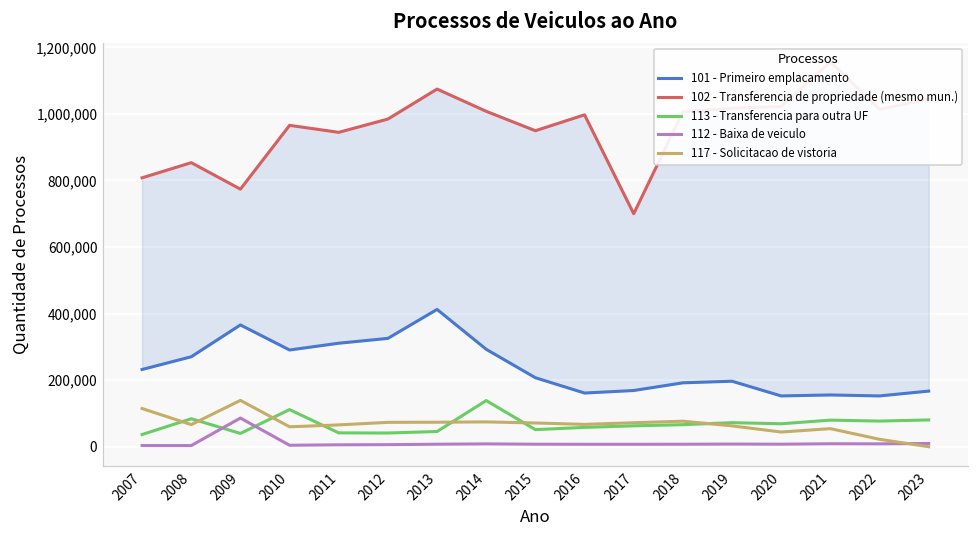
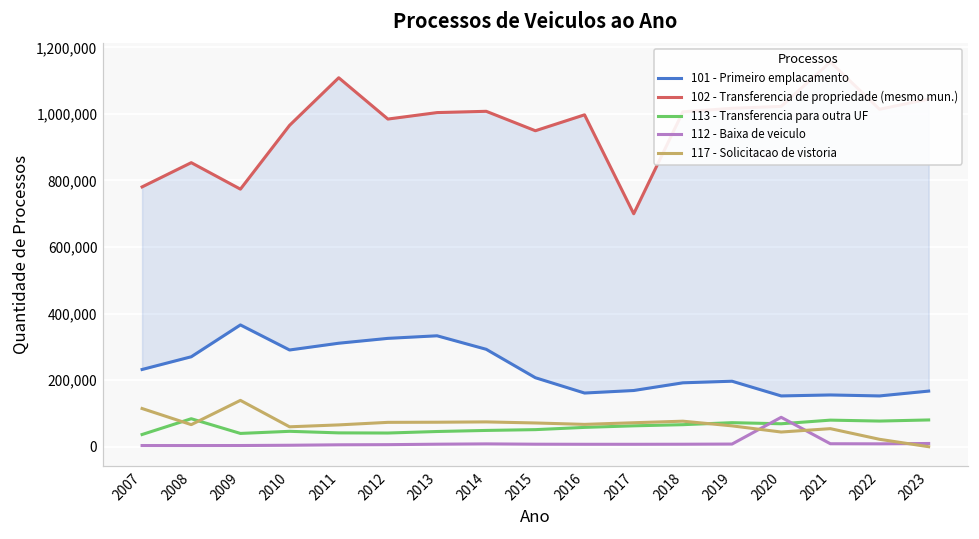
102 - Transferencia de propriedade (mesmo mun.), 2007: 810,000 -> 780,000
112 - Baixa de veiculo, 2009: 90,000 -> 0
113 - Transferencia para outra UF, 2010: 110,000 -> 50,000
102 - Transferencia de propriedade (mesmo mun.), 2011: 940,000 -> 1,110,000
101 - Primeiro emplacamento, 2013: 410,000 -> 330,000
102 - Transferencia de propriedade (mesmo mun.), 2013: 1,070,000 -> 1,000,000
113 - Transferencia para outra UF, 2014: 140,000 -> 50,000
112 - Baixa de veiculo, 2020: 10,000 -> 90,000
